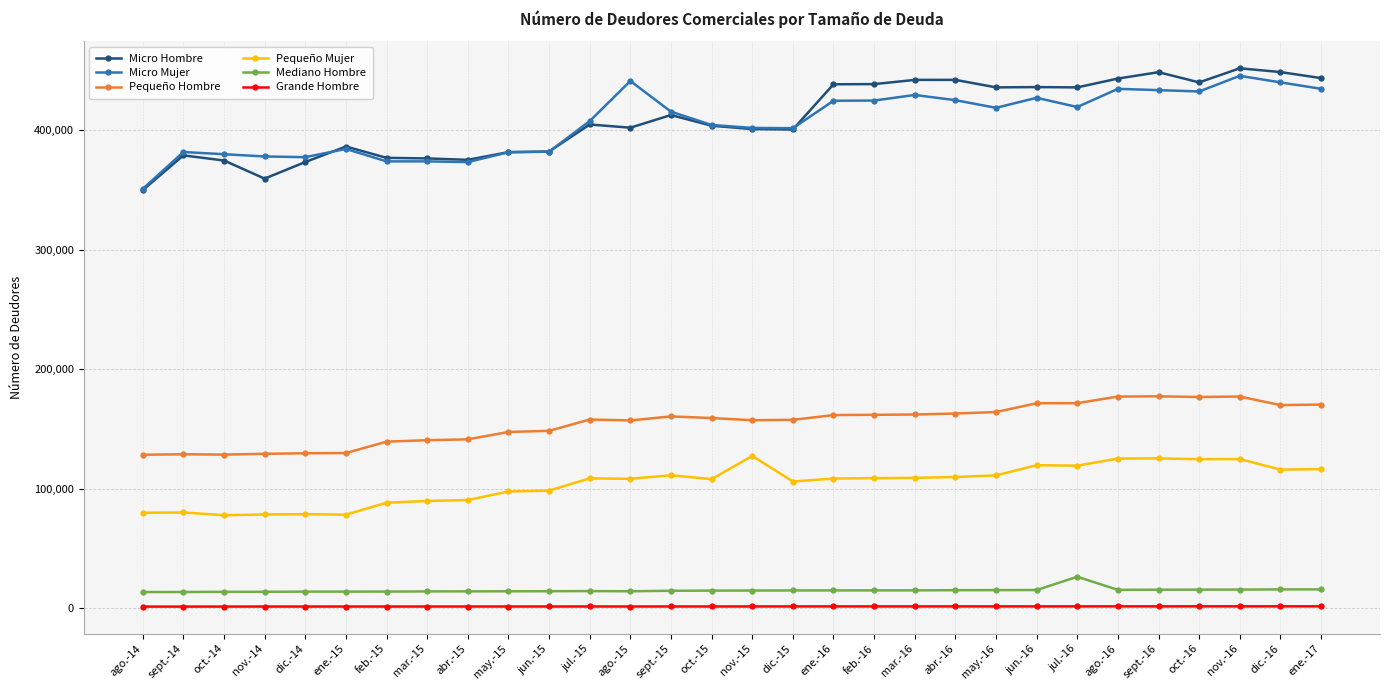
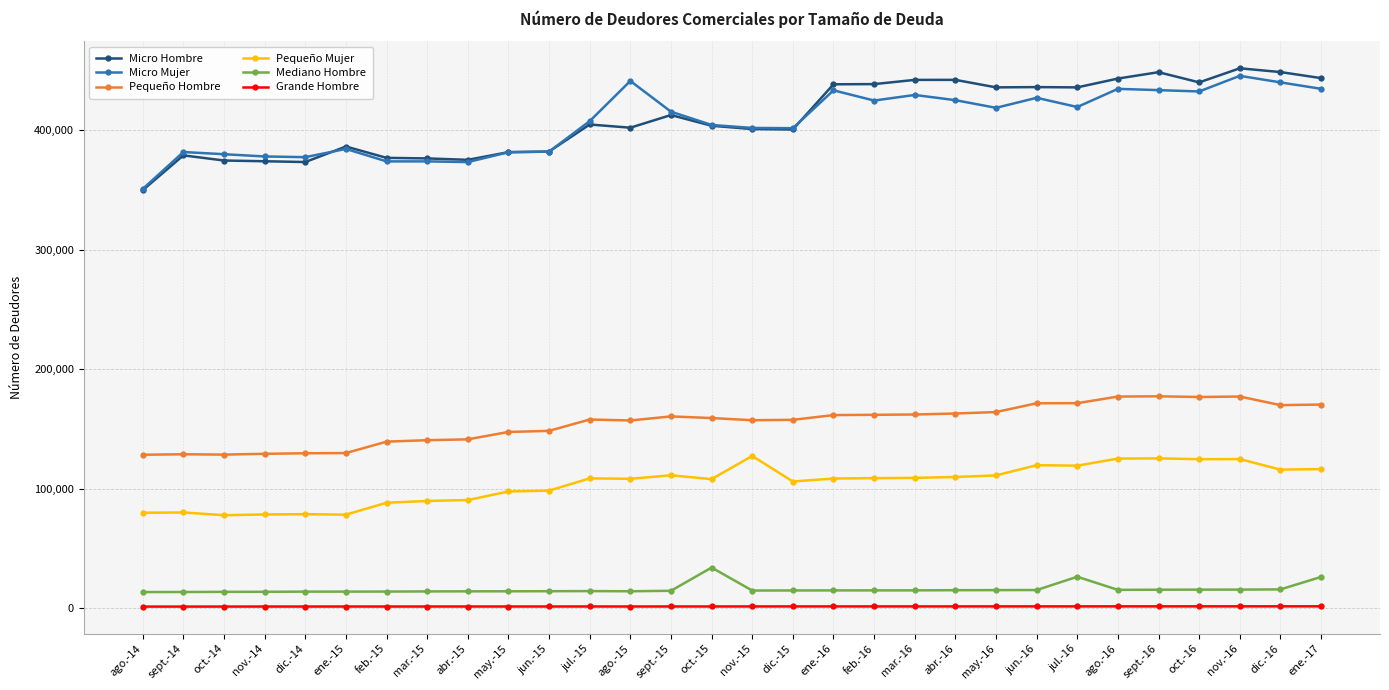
Micro Hombre, nov.-14: 359,000 -> 374,000
Mediano Hombre, oct.-15: 15,000 -> 34,000
Micro Mujer, ene.-16: 425,000 -> 433,000
Mediano Hombre, ene.-17: 16,000 -> 26,000
